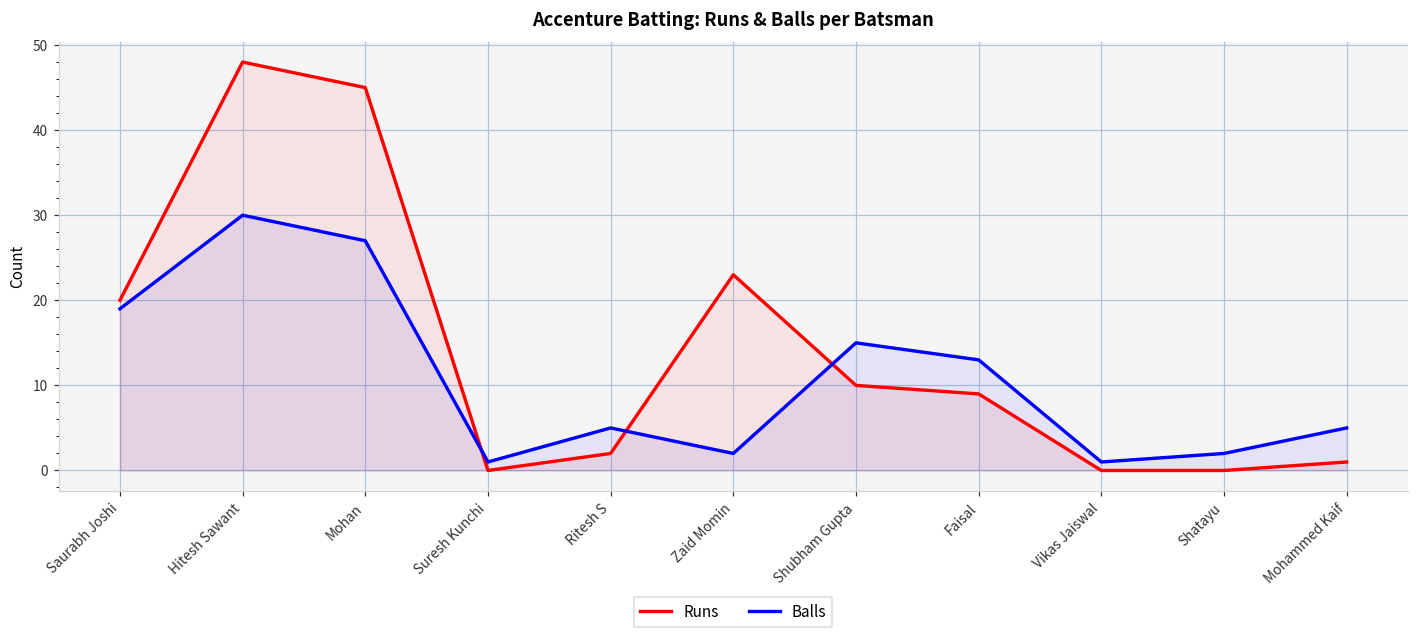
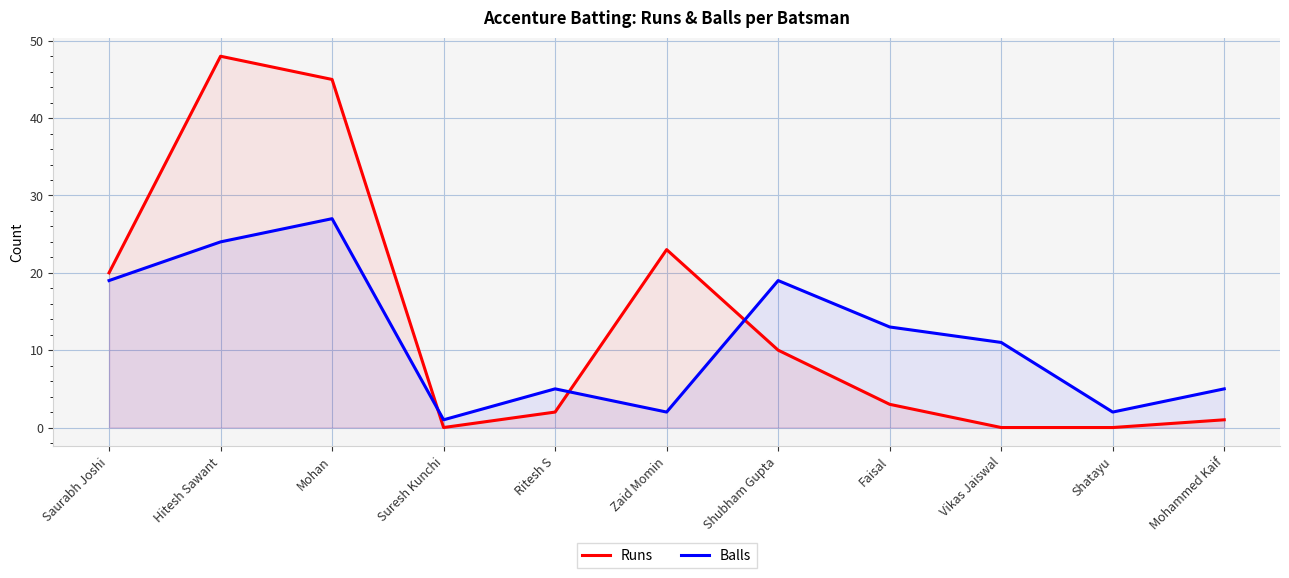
Balls, Hitesh Sawant: 30 -> 24
Balls, Shubham Gupta: 15 -> 19
Runs, Faisal: 9 -> 3
Balls, Vikas Jaiswal: 1 -> 11
